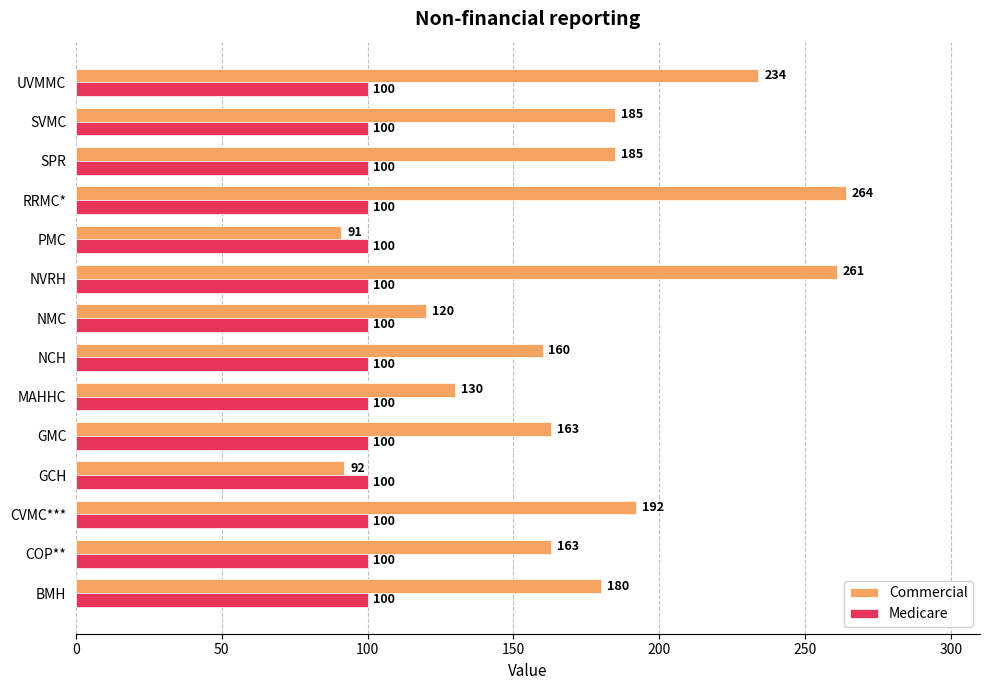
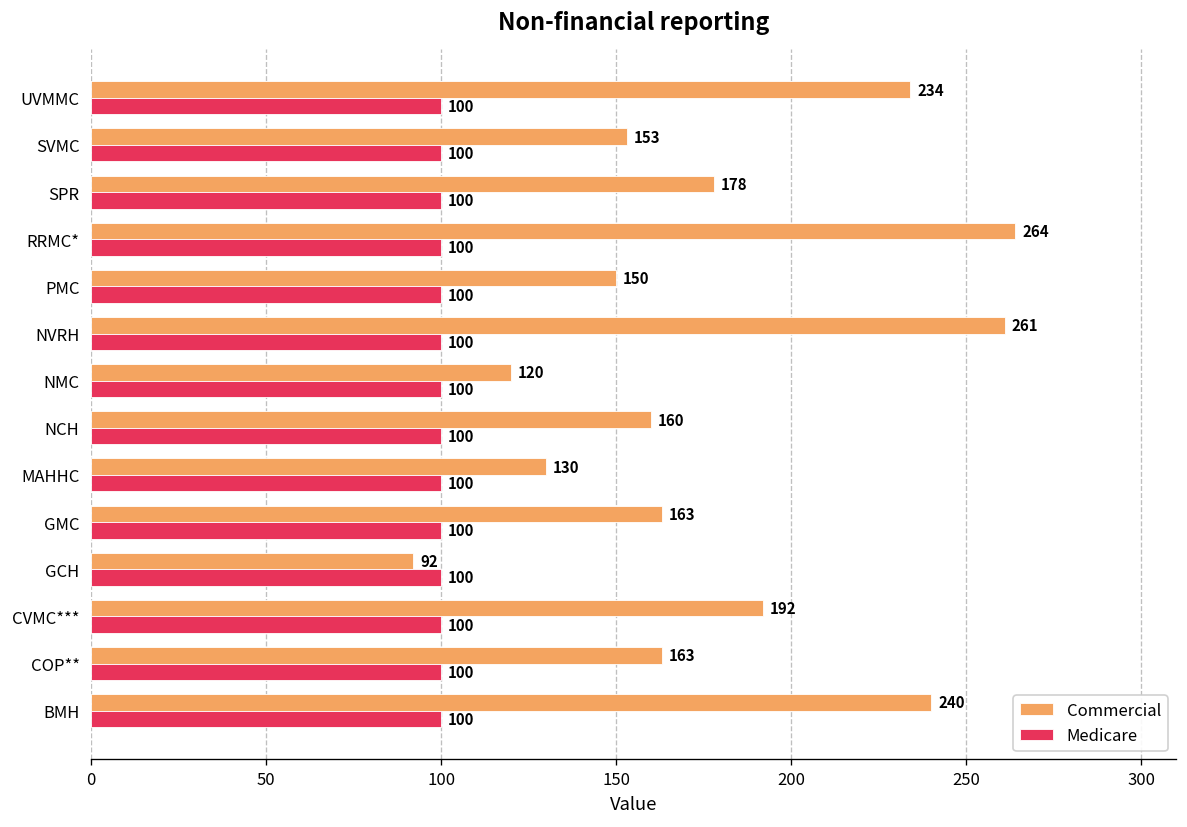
Commercial, SVMC: 185 -> 153
Commercial, SPR: 185 -> 178
Commercial, PMC: 91 -> 150
Commercial, BMH: 180 -> 240
